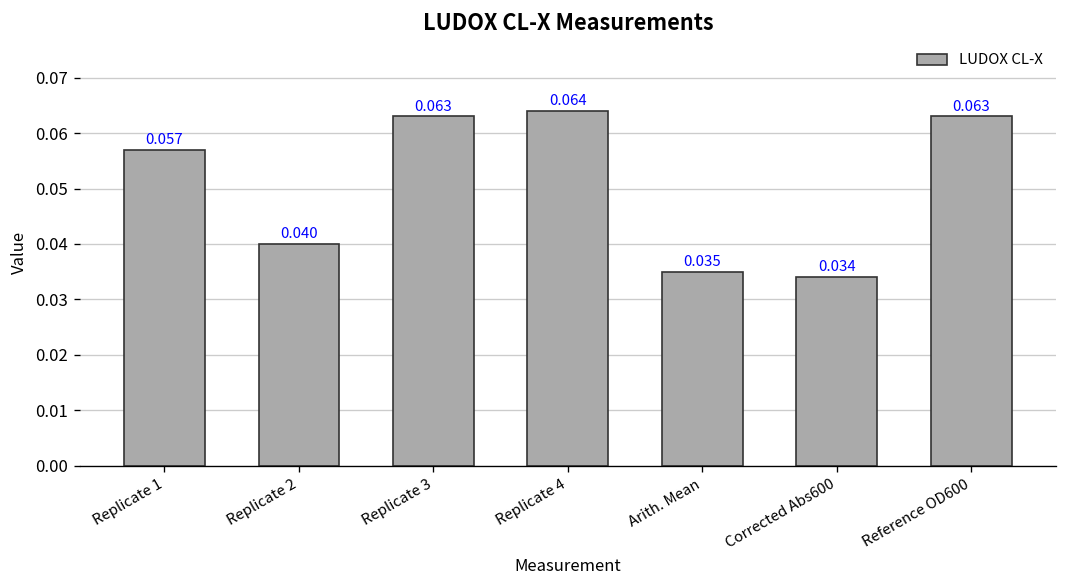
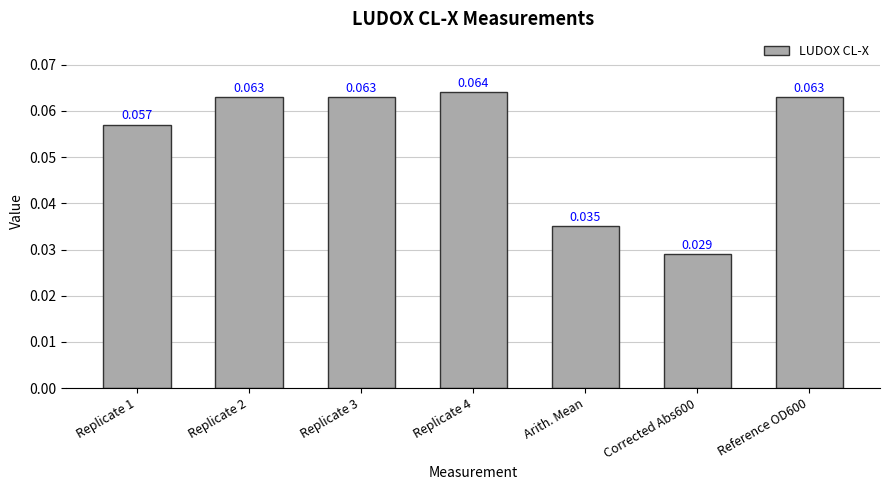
Replicate 2: 0.040 -> 0.063
Corrected Abs600: 0.034 -> 0.029
